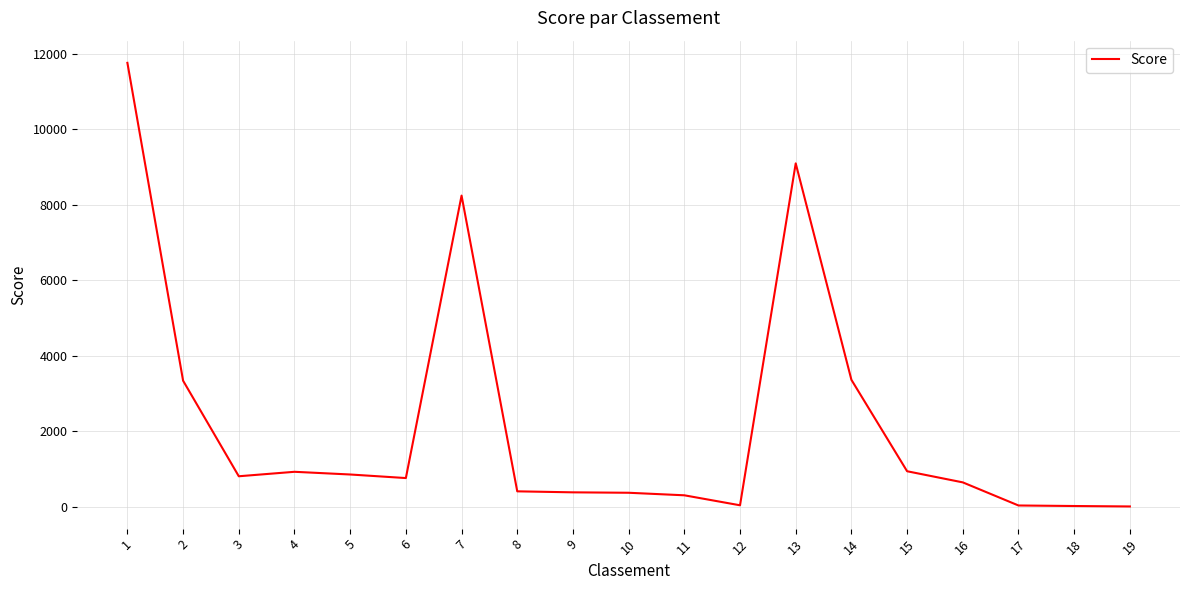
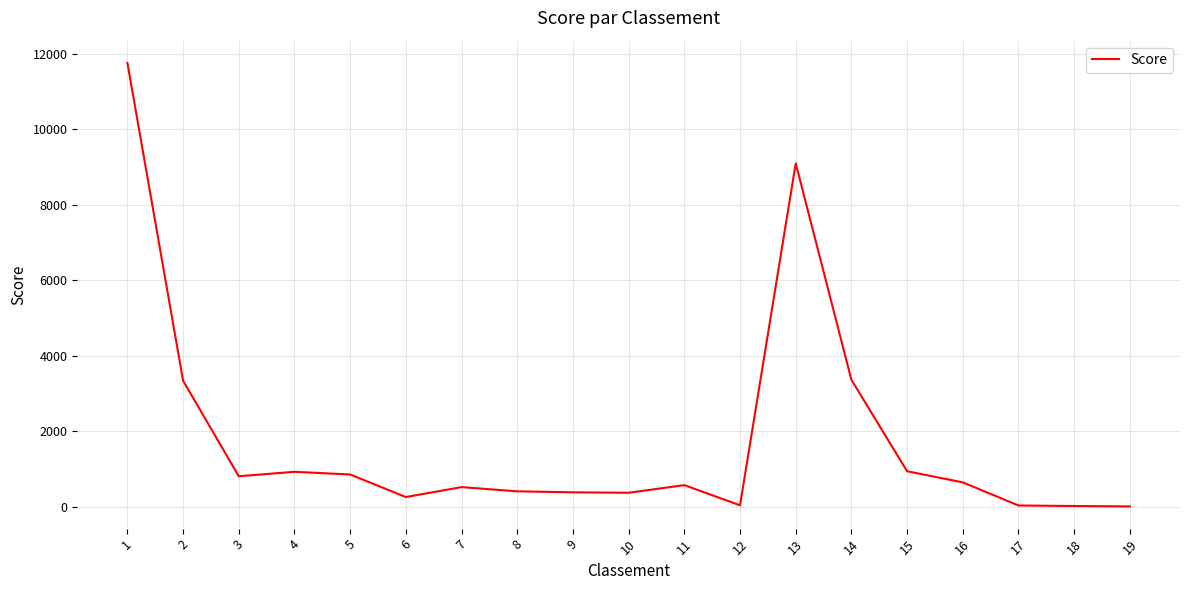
6: 800 -> 300
7: 8200 -> 500
11: 300 -> 600
